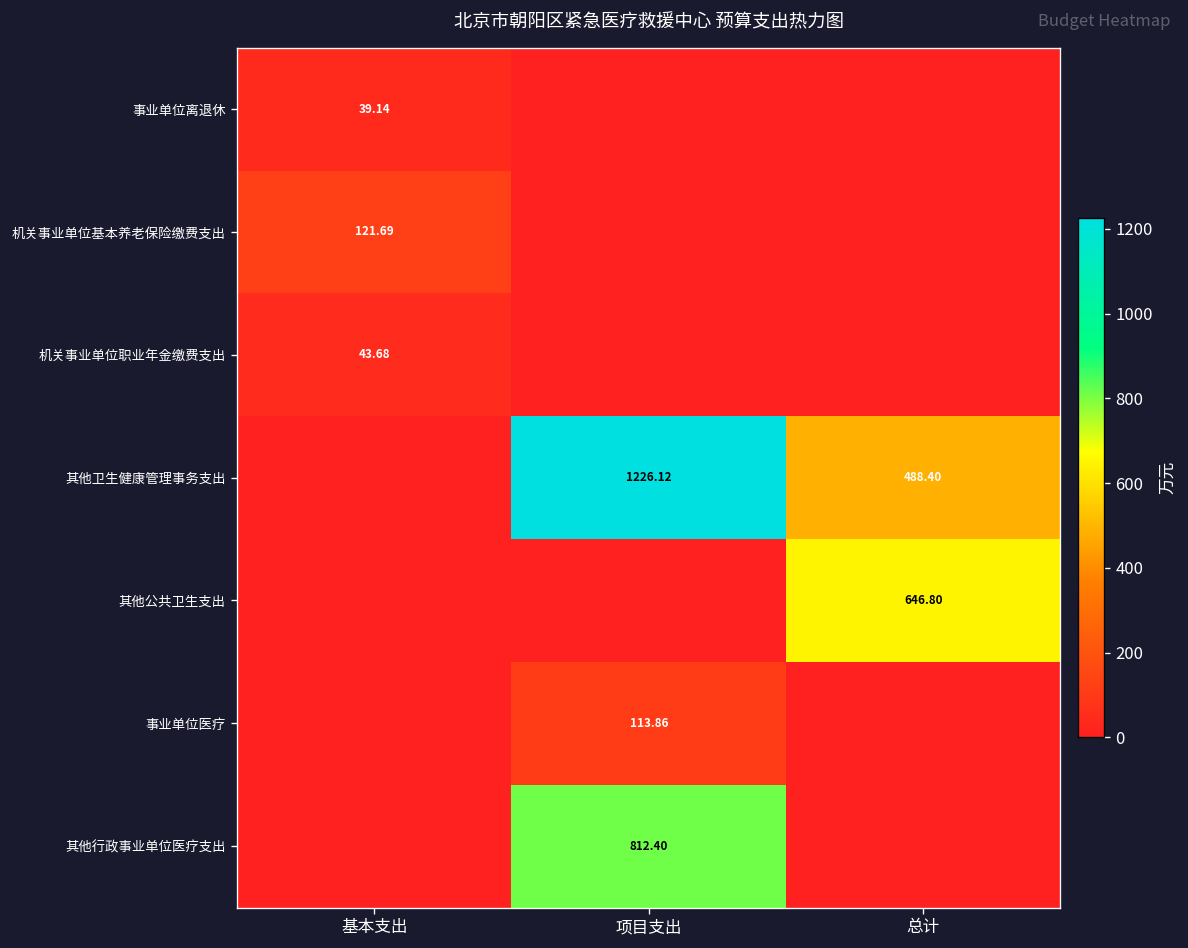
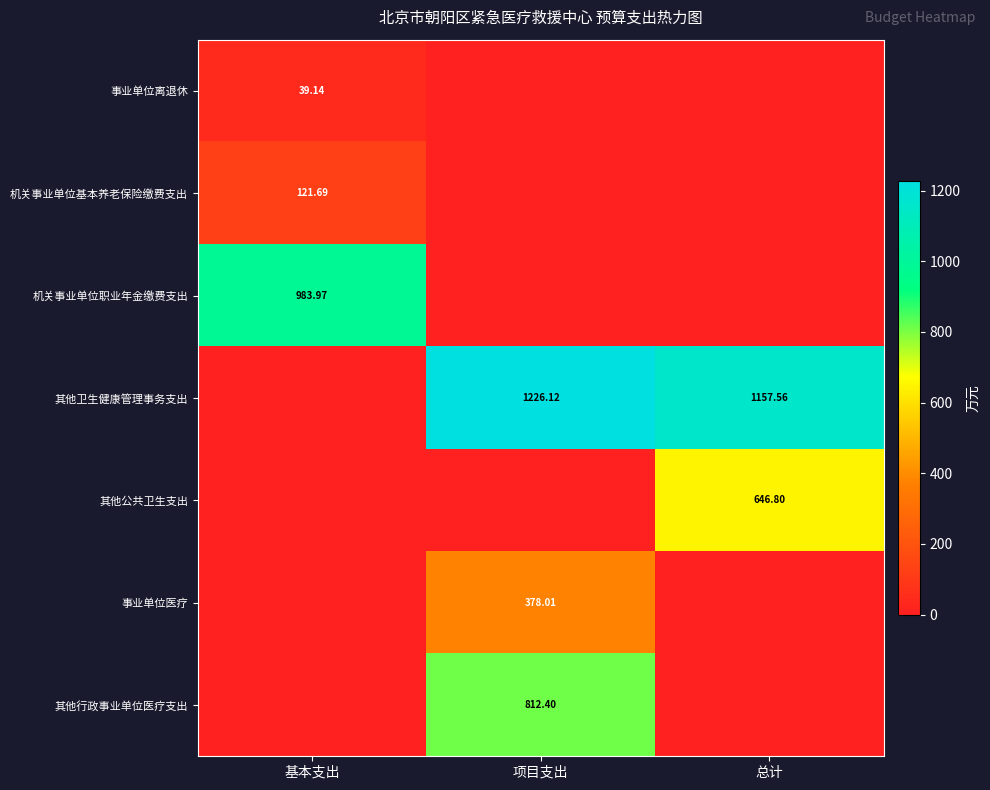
机关事业单位职业年金缴费支出, 基本支出: 43.68 -> 983.97
其他卫生健康管理事务支出, 总计: 488.40 -> 1157.56
事业单位医疗, 项目支出: 113.86 -> 378.01
